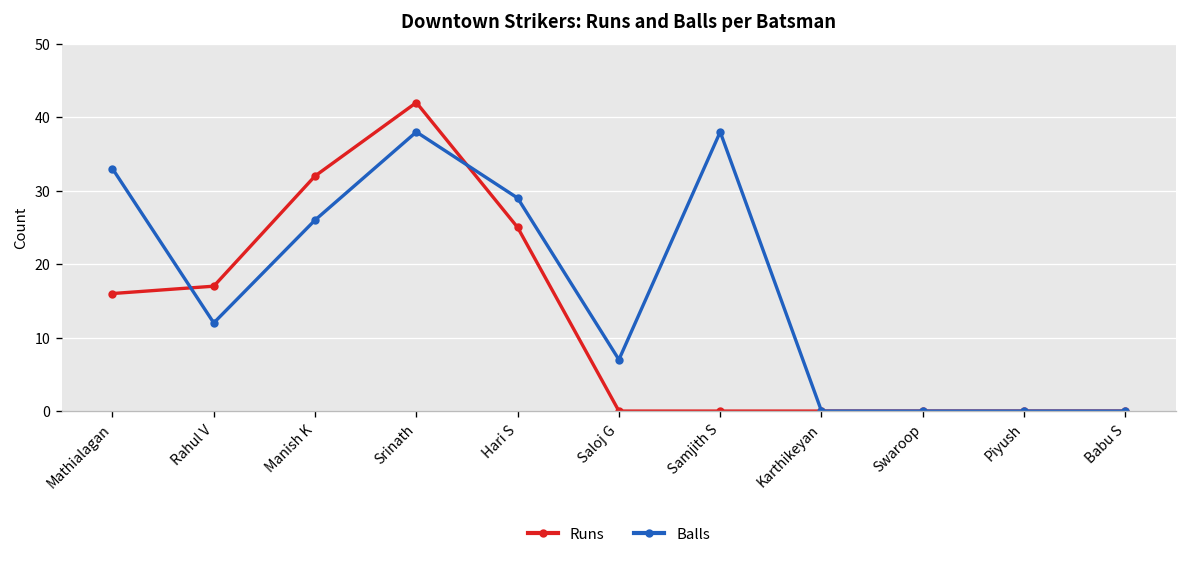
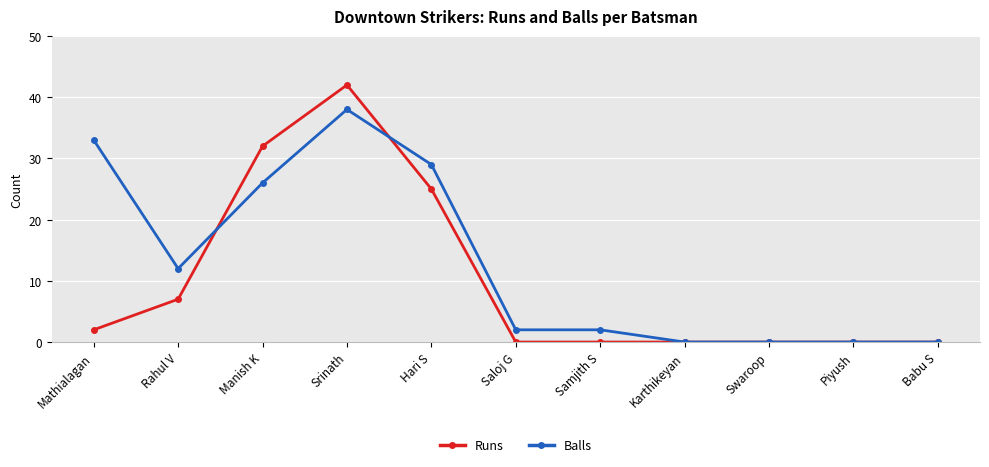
Runs, Mathialagan: 16 -> 2
Runs, Rahul V: 17 -> 7
Balls, Saloj G: 7 -> 2
Balls, Samjith S: 38 -> 2
